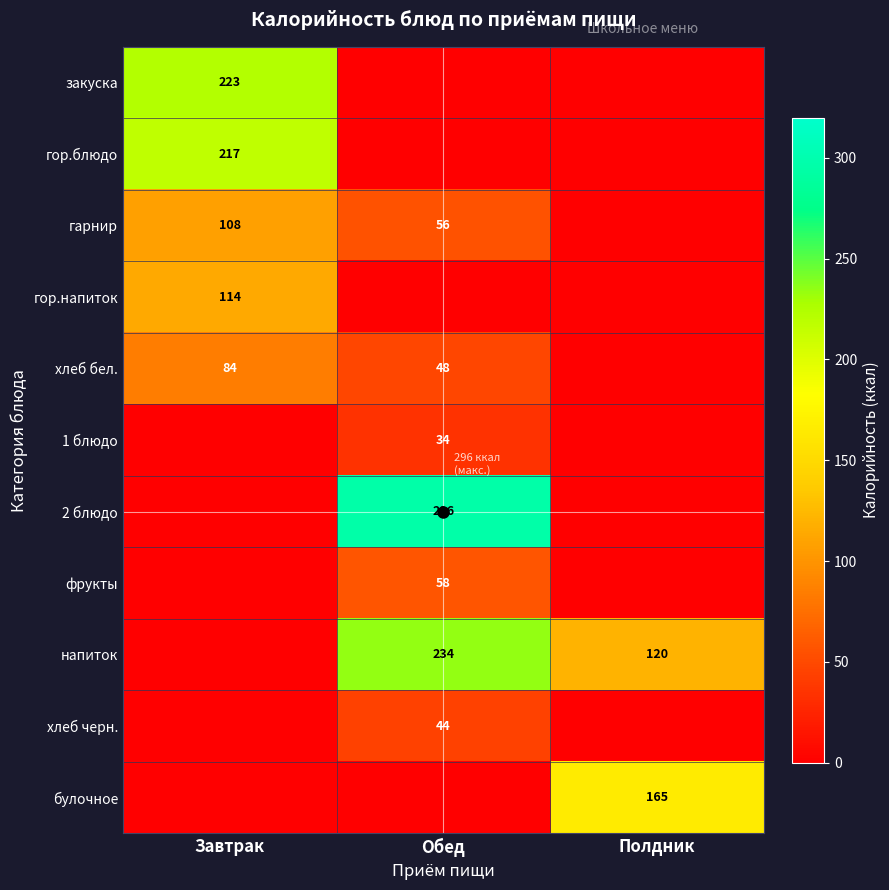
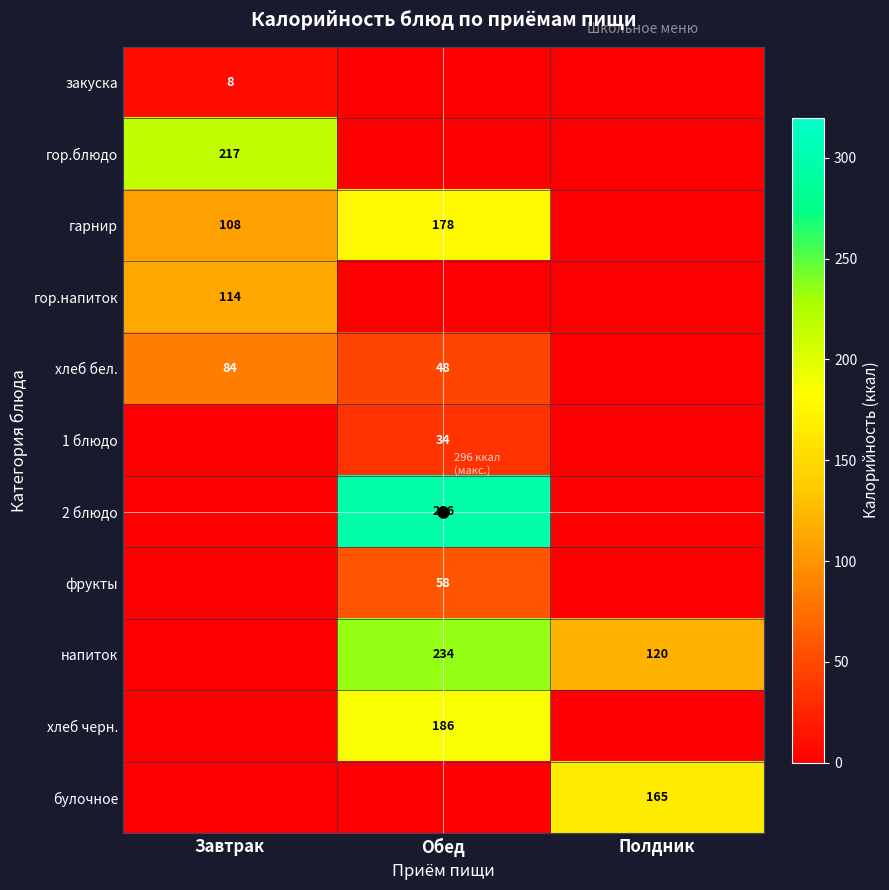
закуска, Завтрак: 223 -> 8
гарнир, Обед: 56 -> 178
хлеб черн., Обед: 44 -> 186
